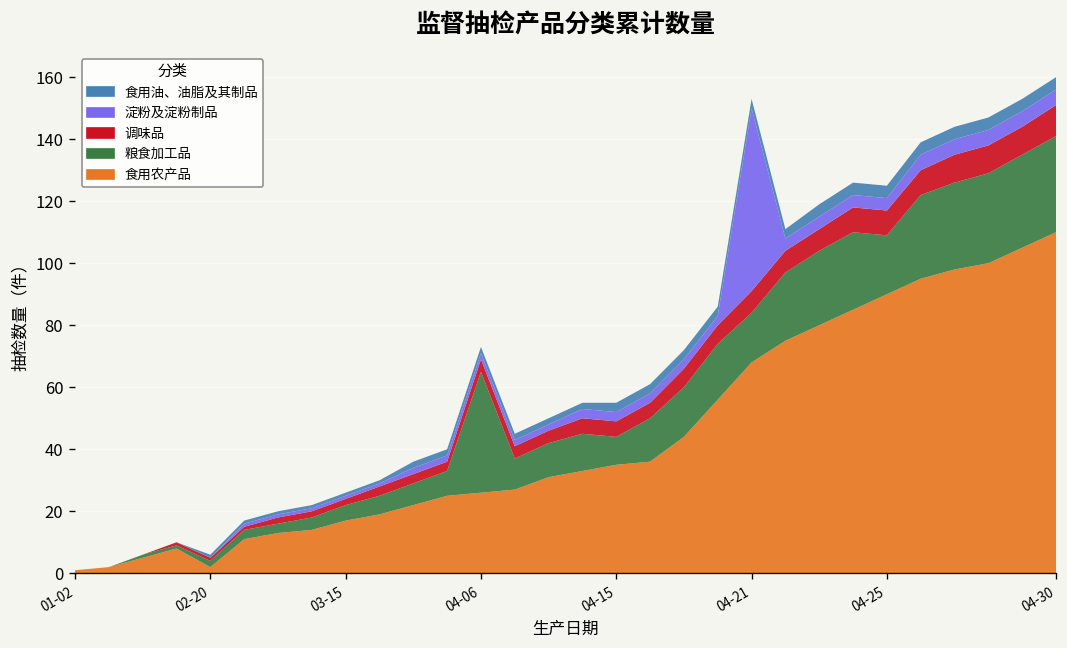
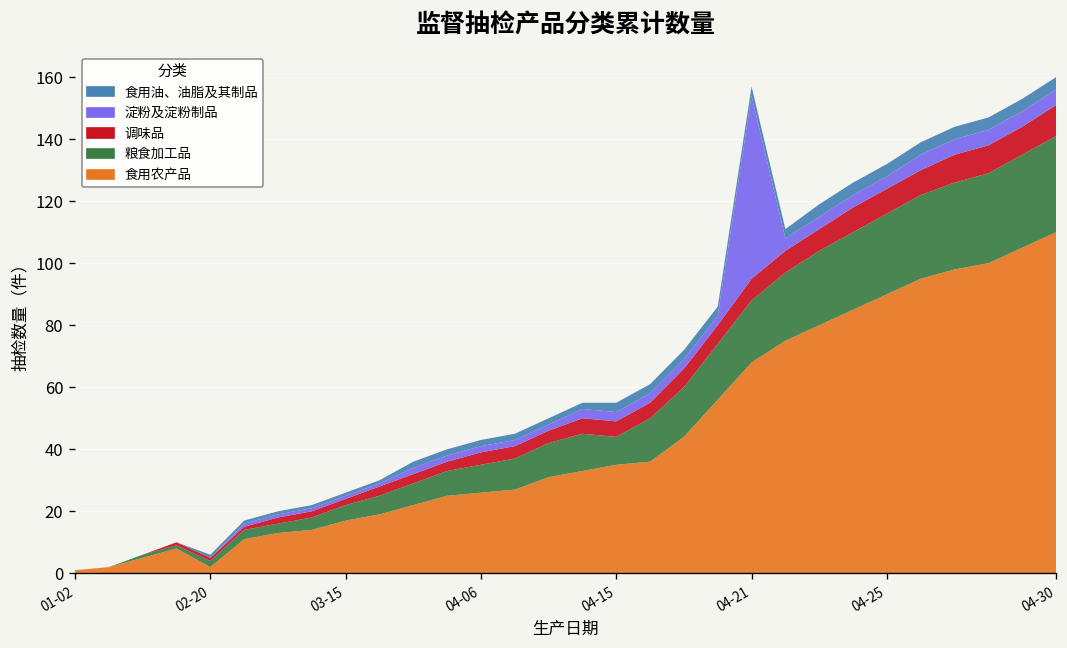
粮食加工品, 04-06: 39 -> 9
粮食加工品, 04-21: 16 -> 20
粮食加工品, 04-25: 19 -> 26
